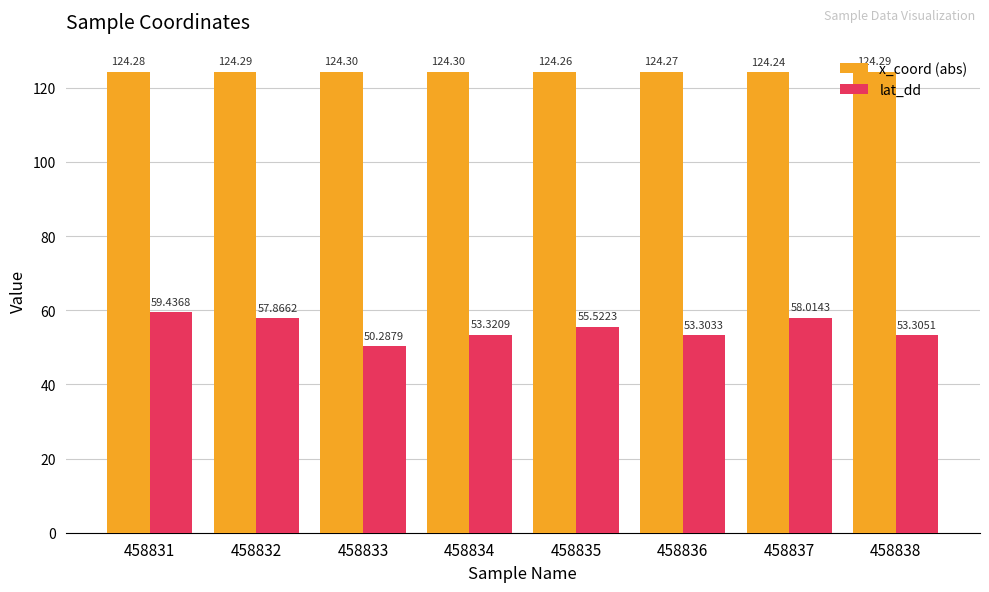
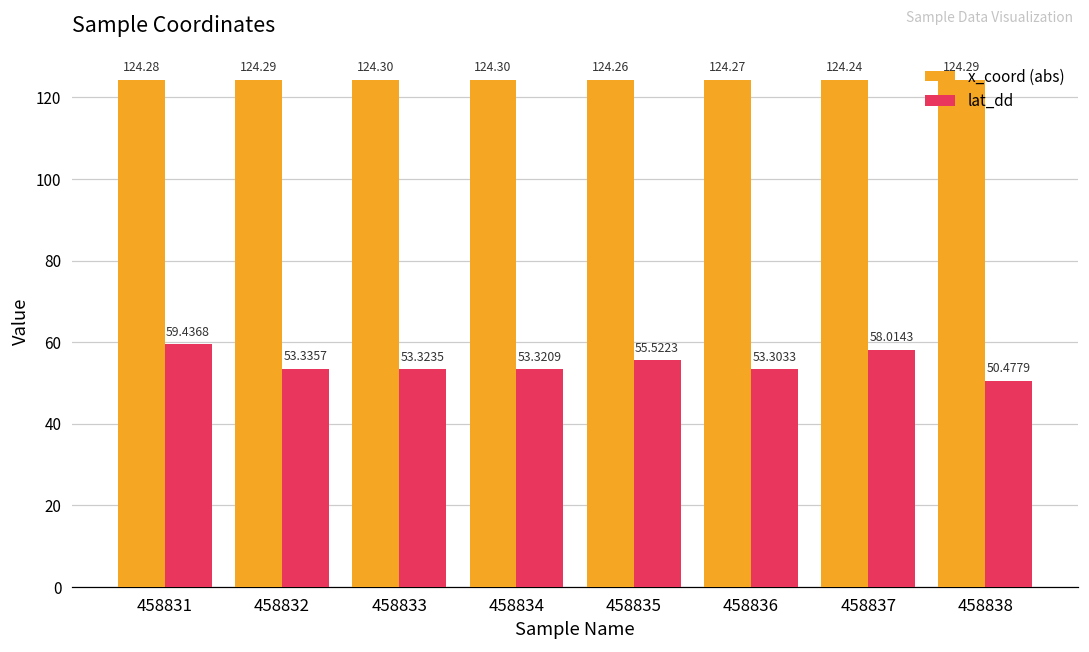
lat_dd, 458832: 57.8662 -> 53.3357
lat_dd, 458833: 50.2879 -> 53.3235
lat_dd, 458838: 53.3051 -> 50.4779
